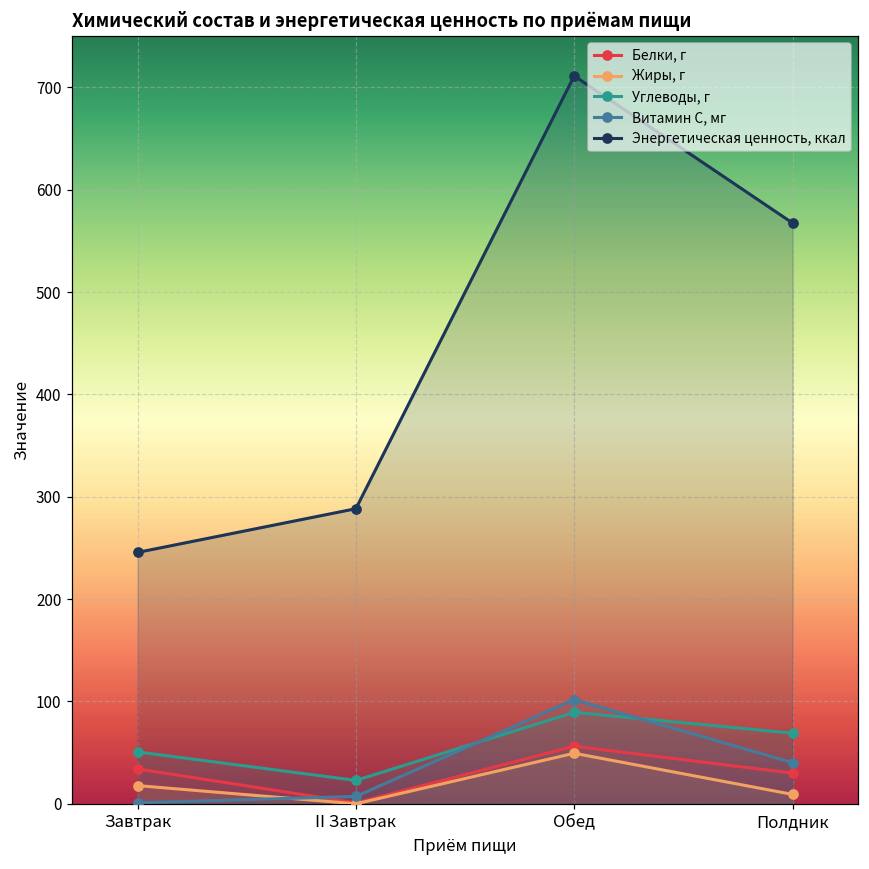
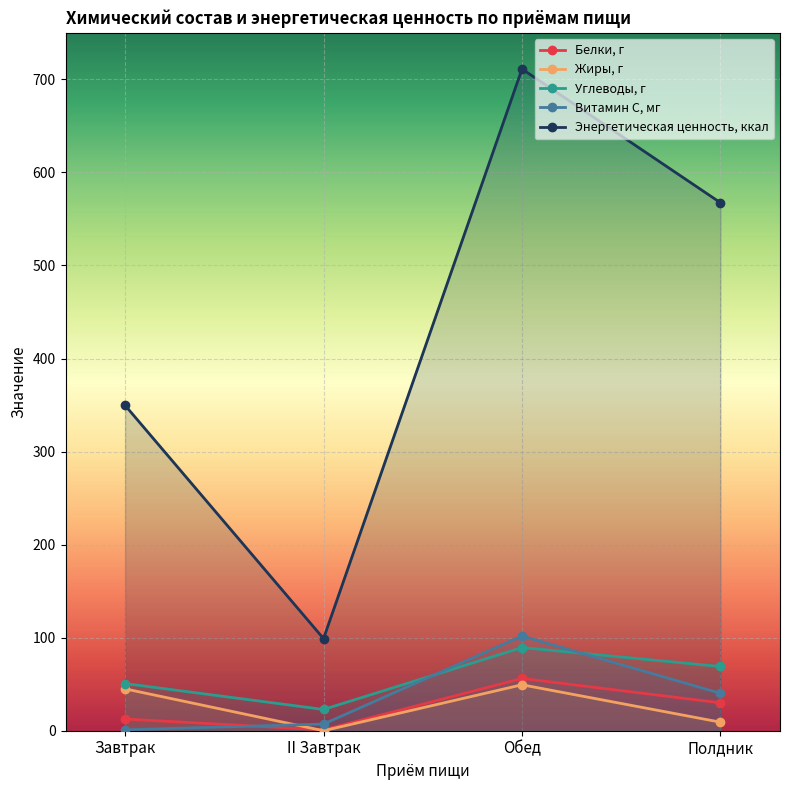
Белки, г, Завтрак: 30 -> 10
Жиры, г, Завтрак: 20 -> 40
Энергетическая ценность, ккал, Завтрак: 250 -> 350
Энергетическая ценность, ккал, II Завтрак: 290 -> 100
